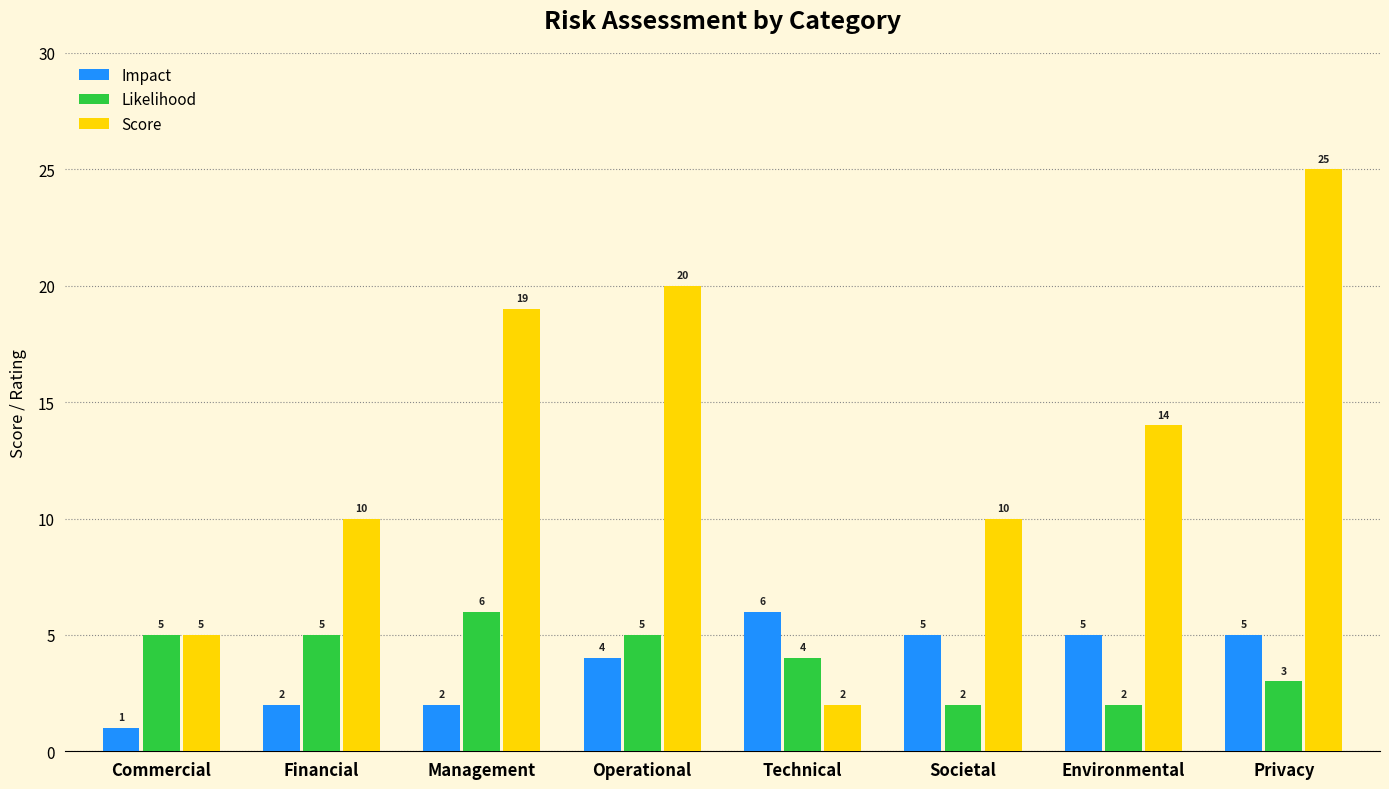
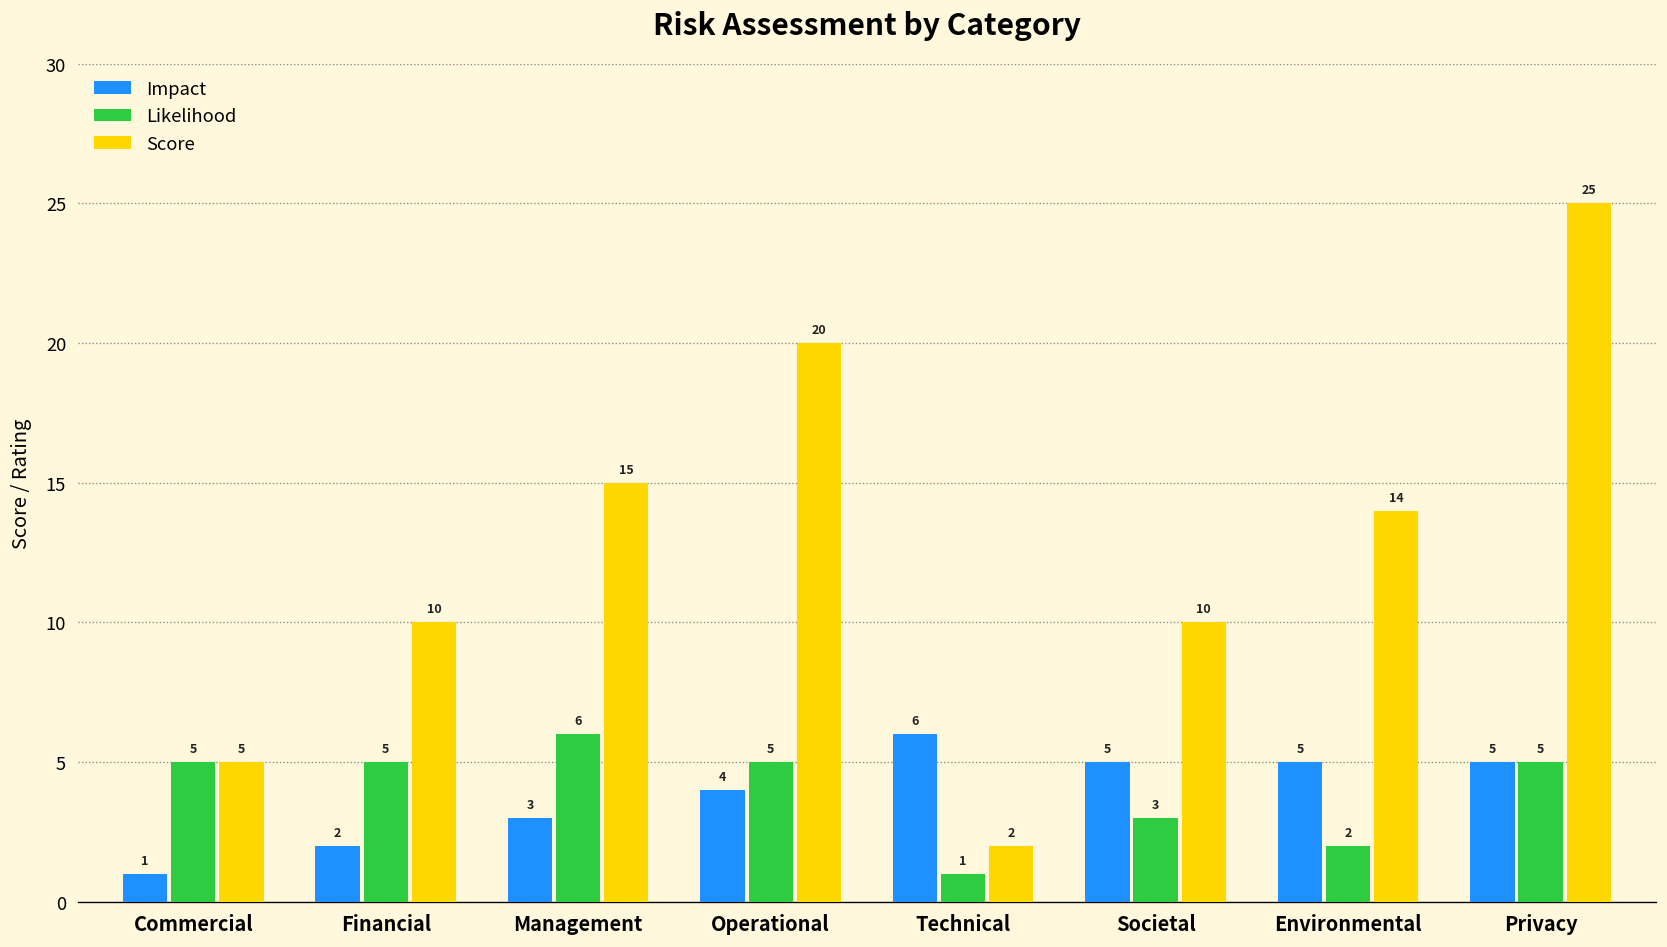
Impact, Management: 2 -> 3
Score, Management: 19 -> 15
Likelihood, Technical: 4 -> 1
Likelihood, Societal: 2 -> 3
Likelihood, Privacy: 3 -> 5
